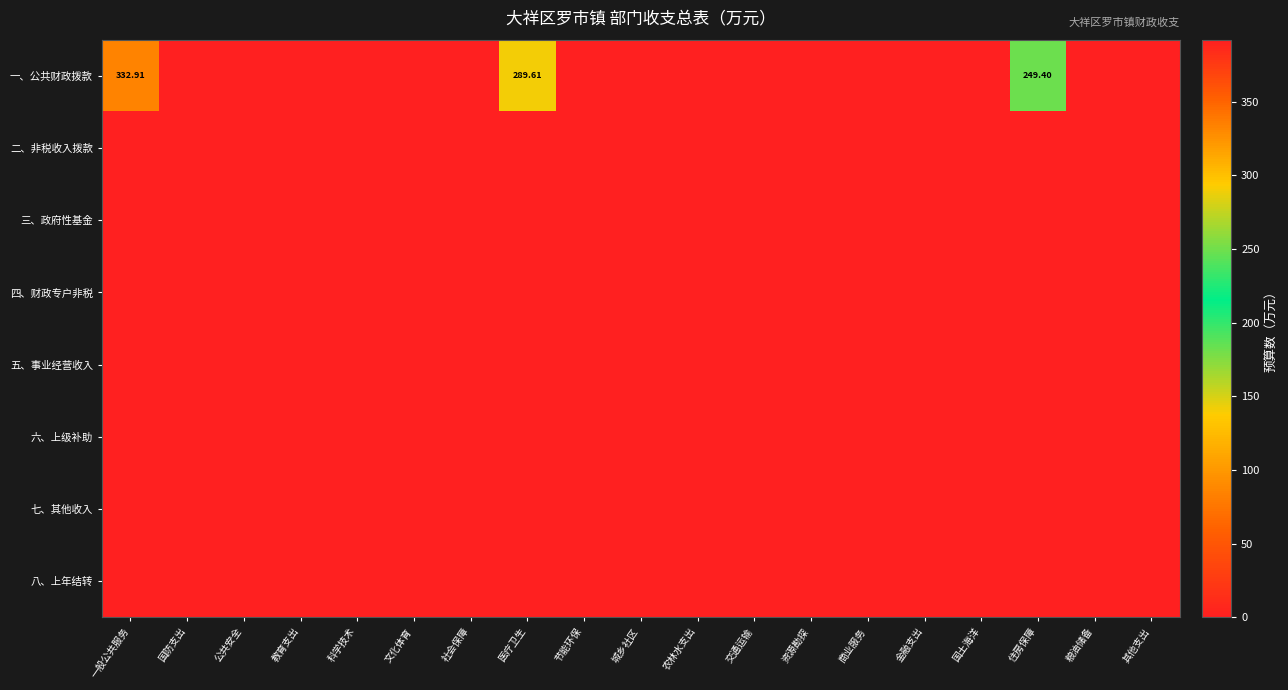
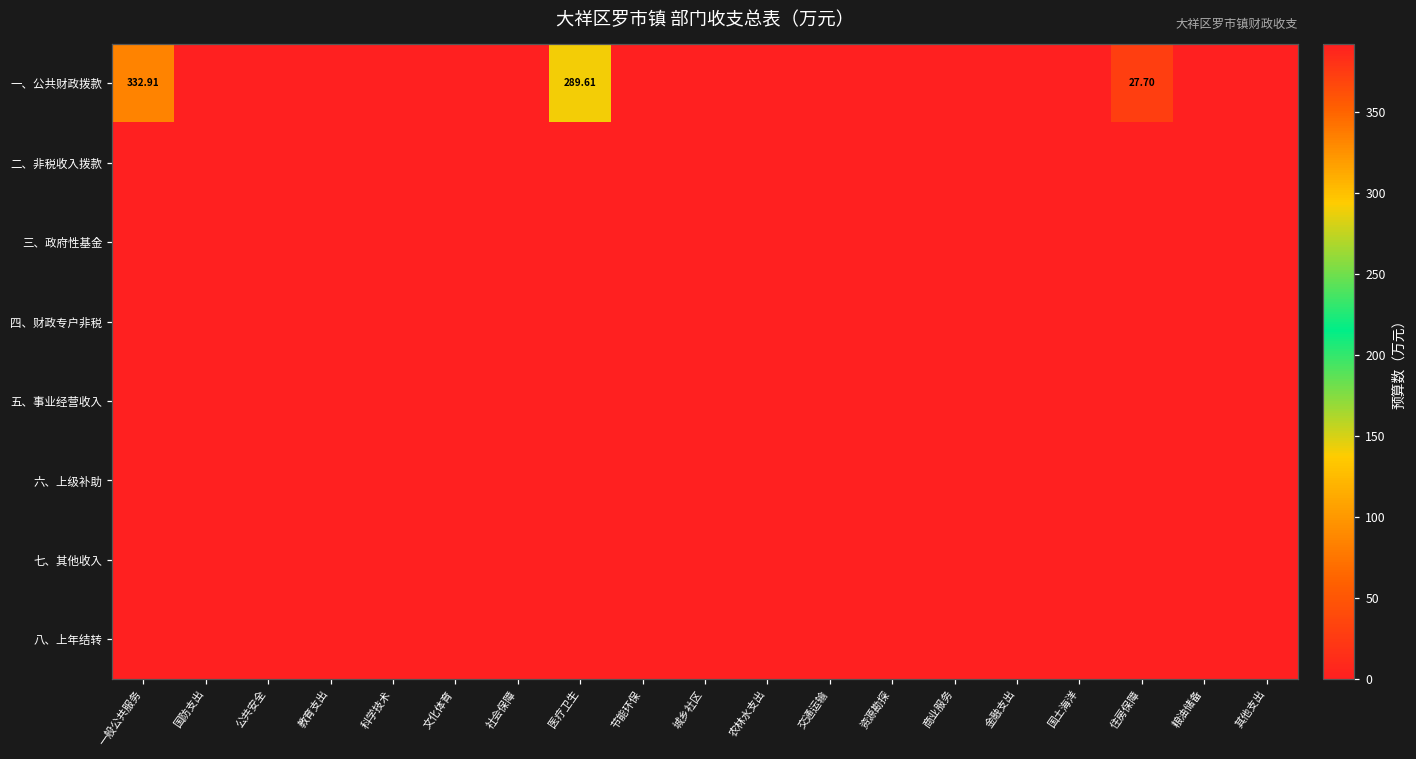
一、公共财政拨款, 住房保障: 249.40 -> 27.70
